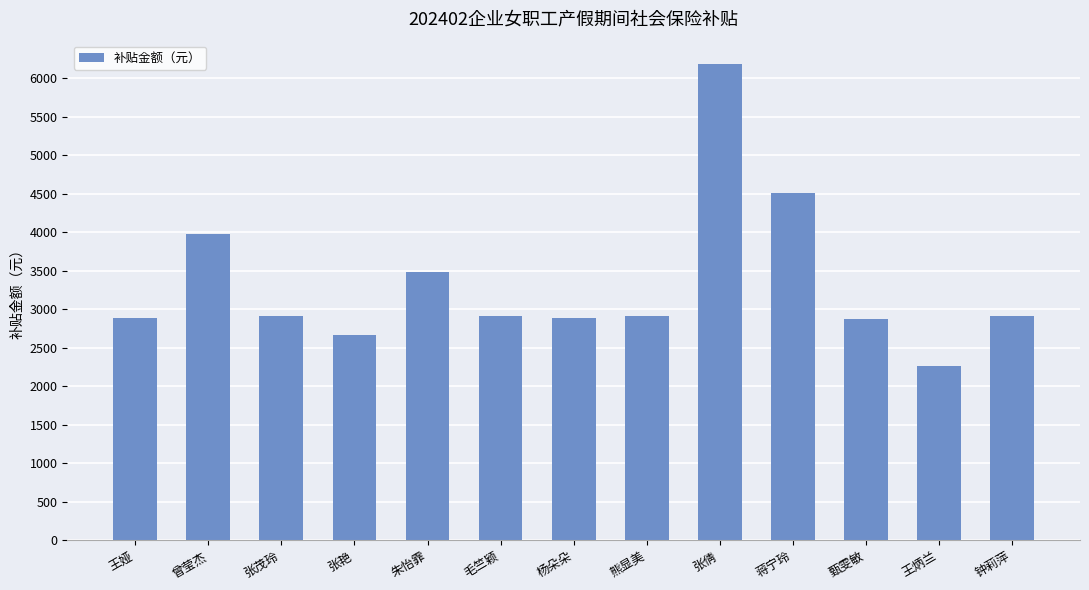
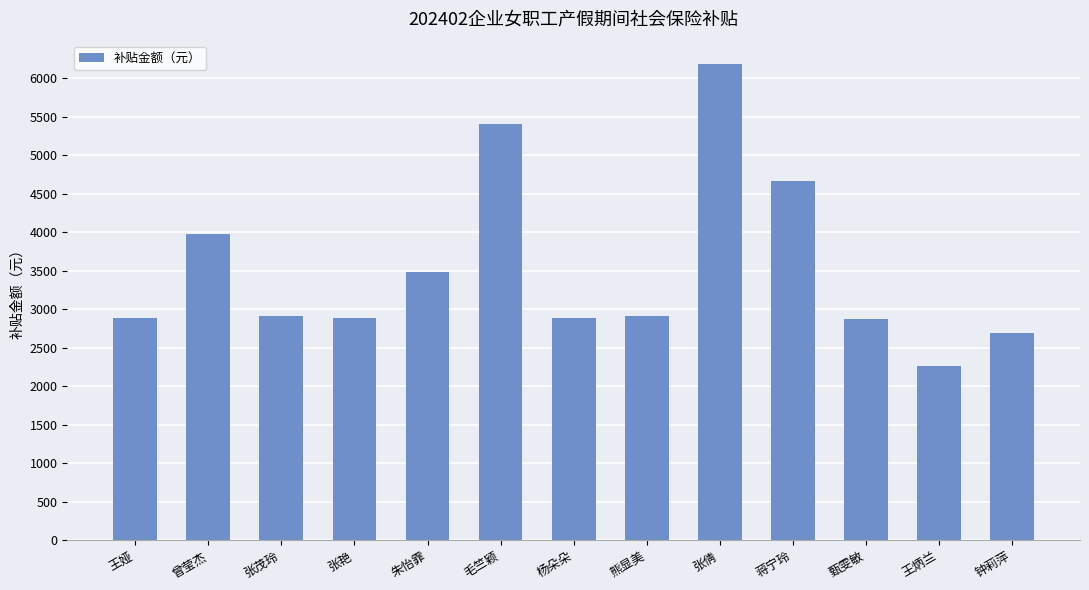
张艳: 2700 -> 2900
毛竺颖: 2900 -> 5400
蒋宁玲: 4500 -> 4700
钟莉萍: 2900 -> 2700
